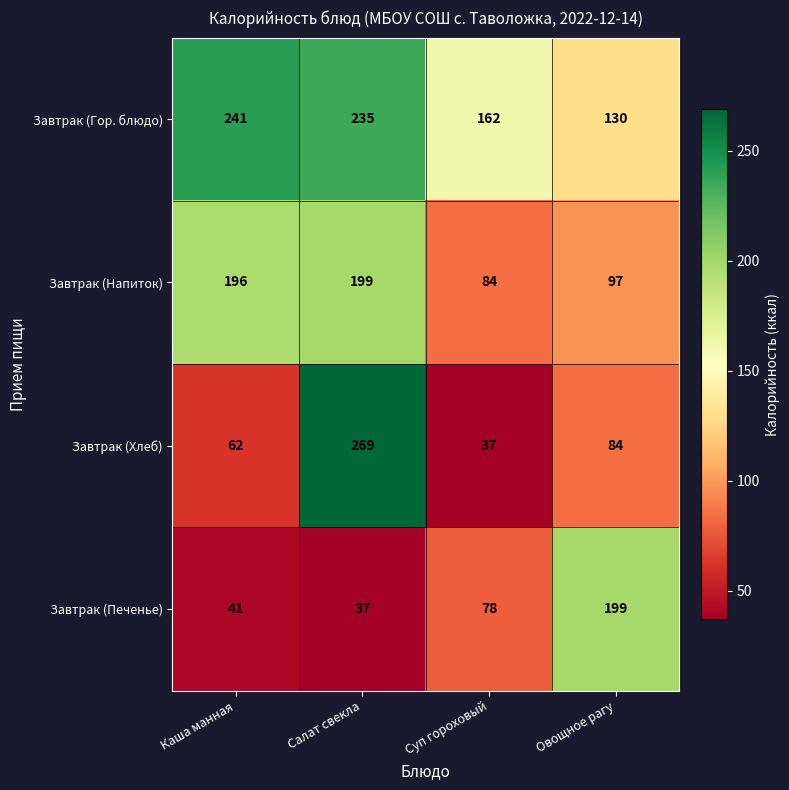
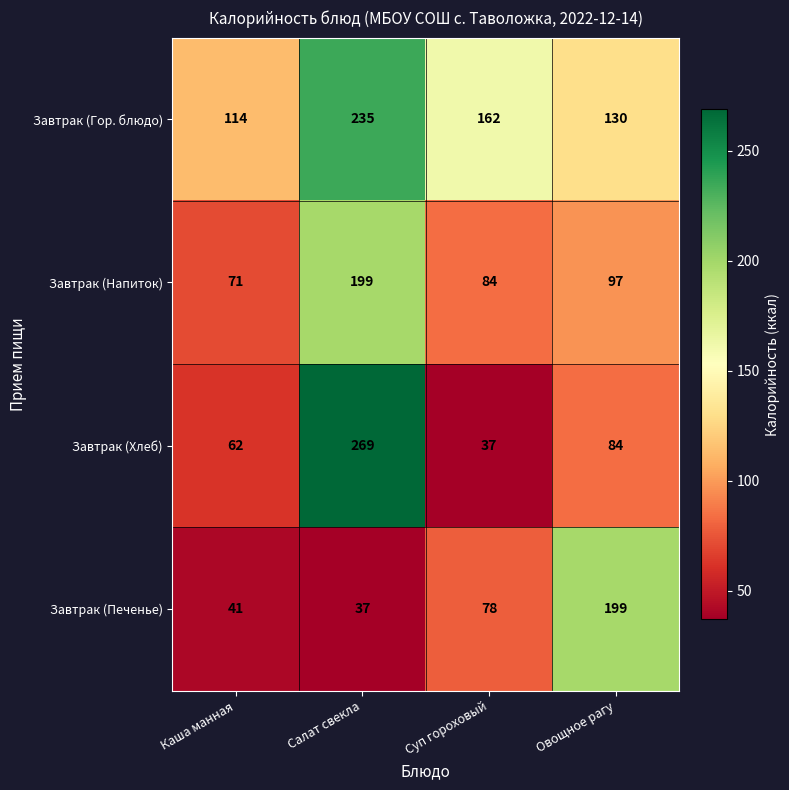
Завтрак (Гор. блюдо), Каша манная: 241 -> 114
Завтрак (Напиток), Каша манная: 196 -> 71
